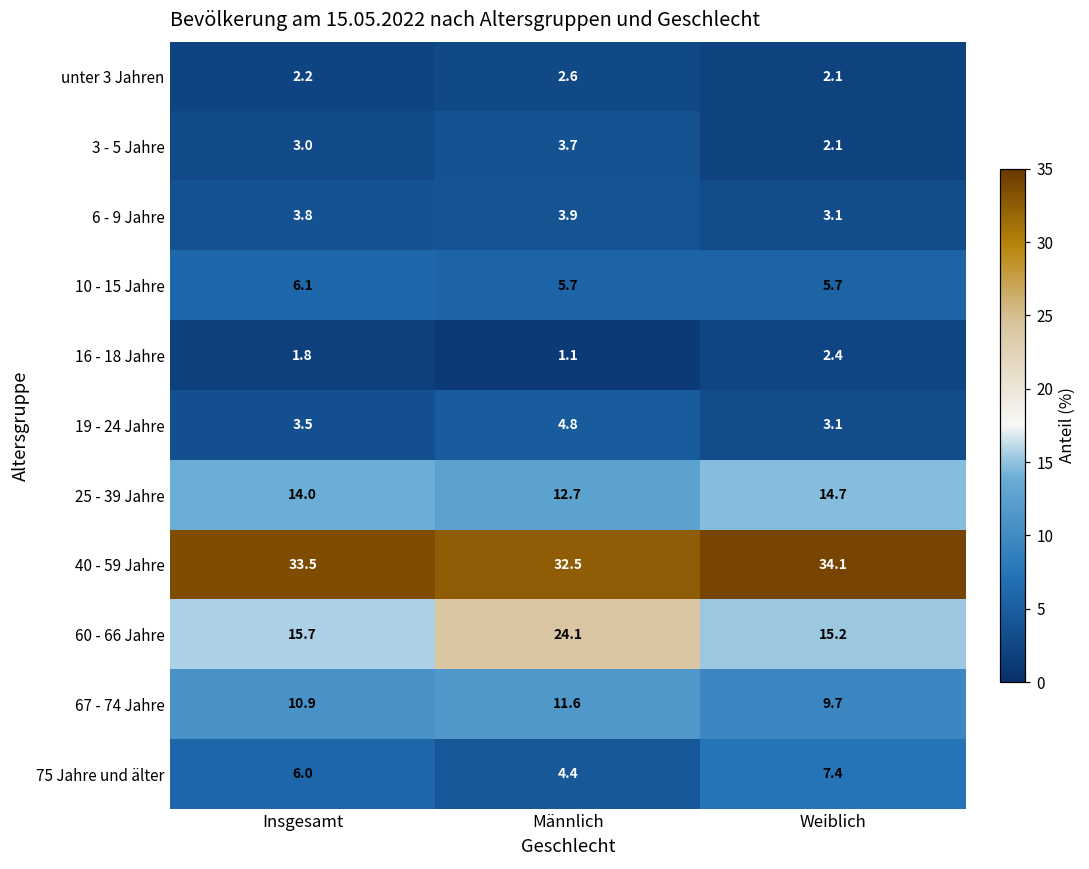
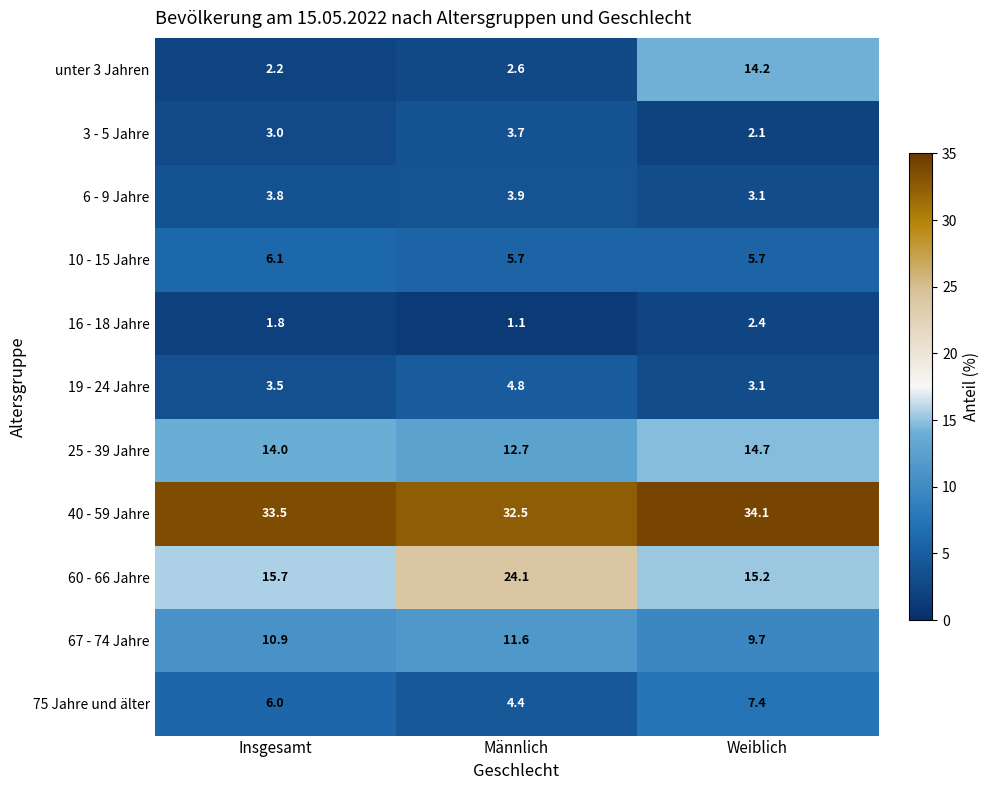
unter 3 Jahren, Weiblich: 2.1 -> 14.2
